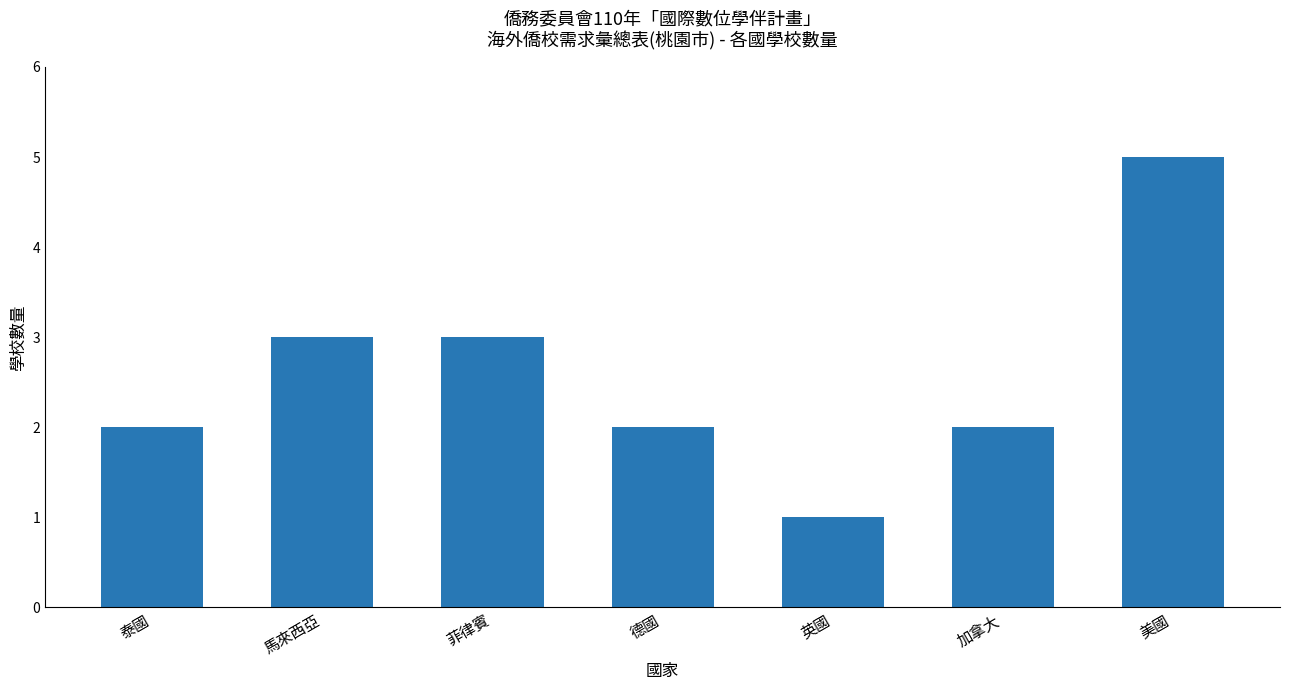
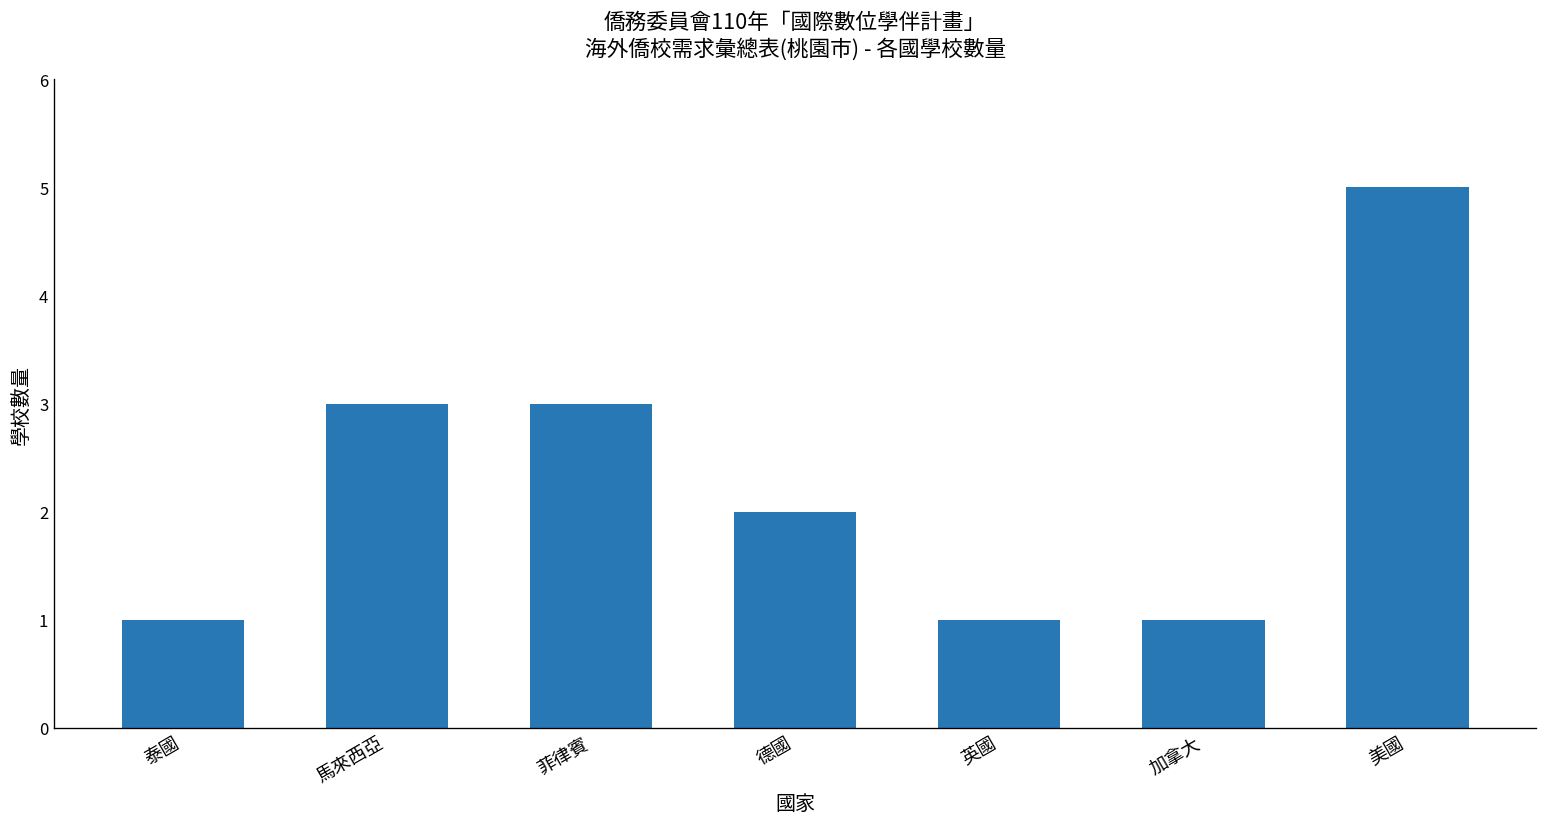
泰國: 2 -> 1
加拿大: 2 -> 1
